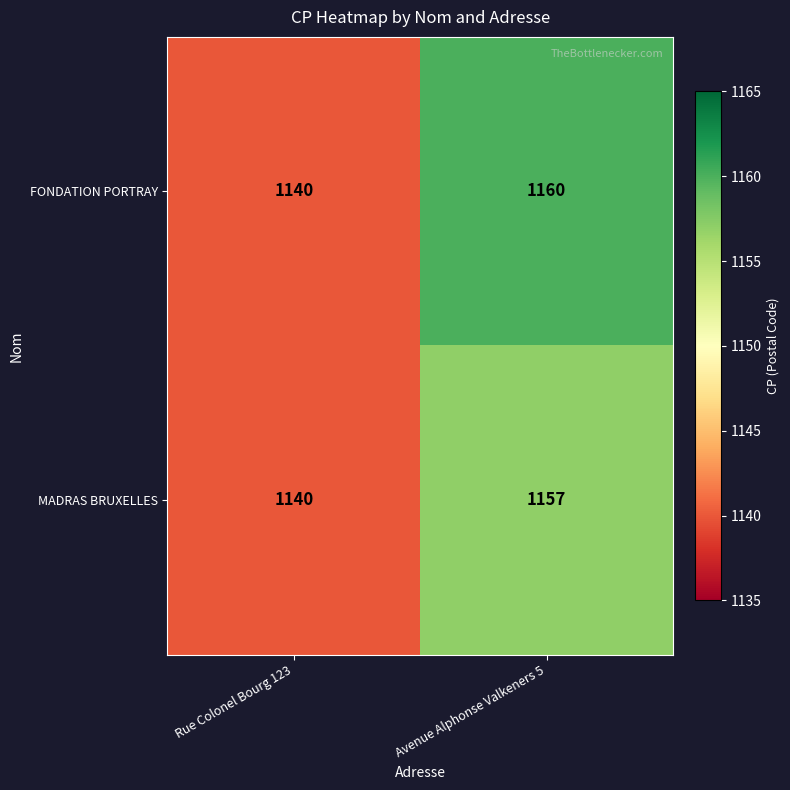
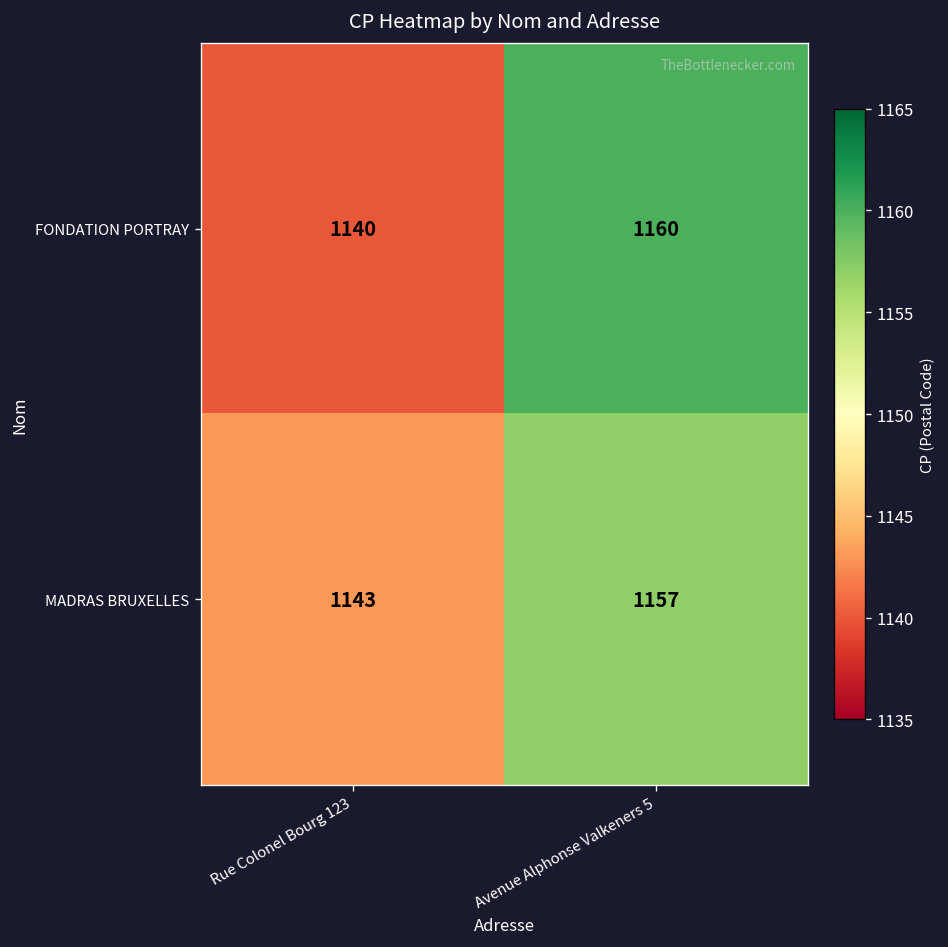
MADRAS BRUXELLES, Rue Colonel Bourg 123: 1140 -> 1143
